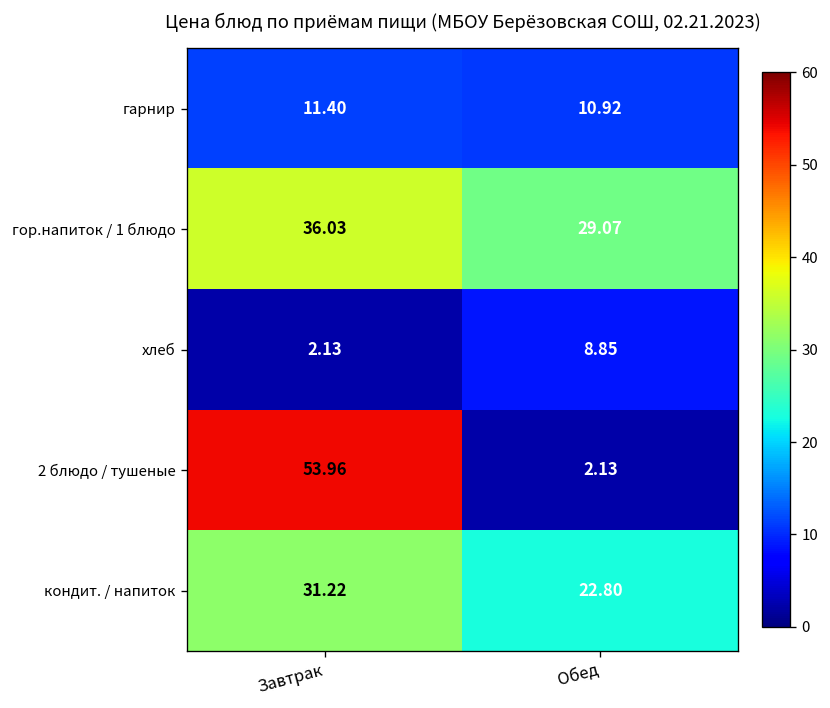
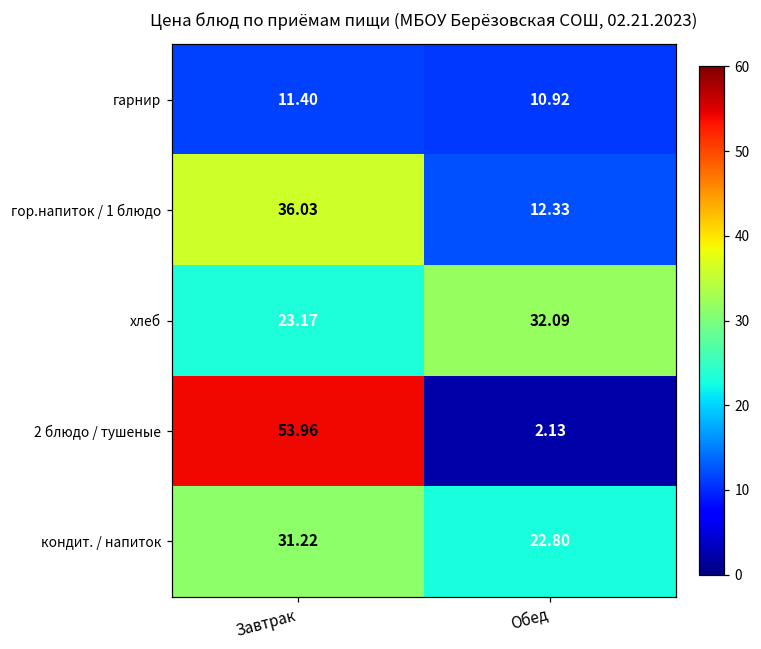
гор.напиток / 1 блюдо, Обед: 29.07 -> 12.33
хлеб, Завтрак: 2.13 -> 23.17
хлеб, Обед: 8.85 -> 32.09
